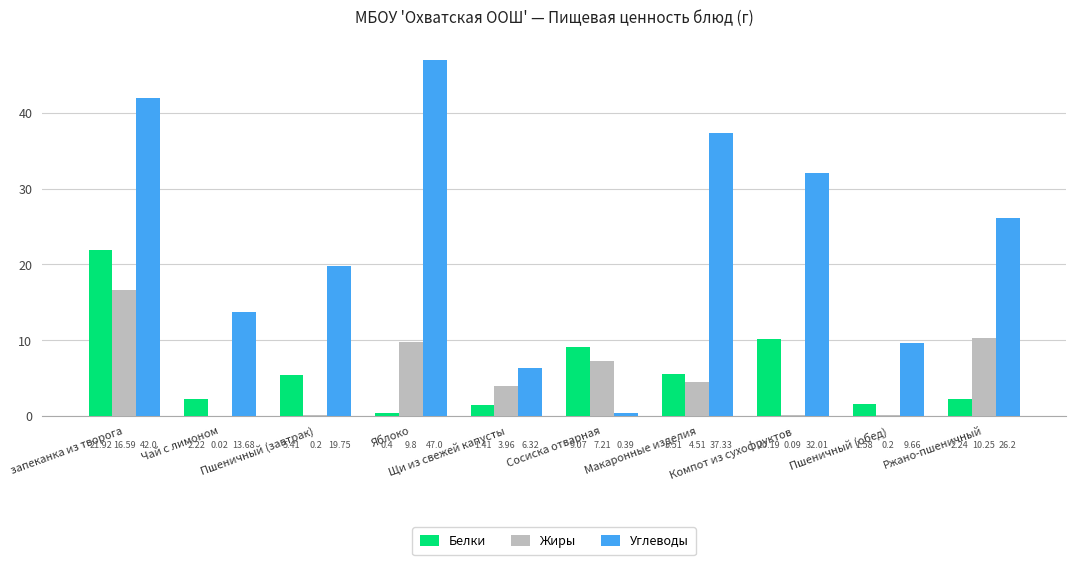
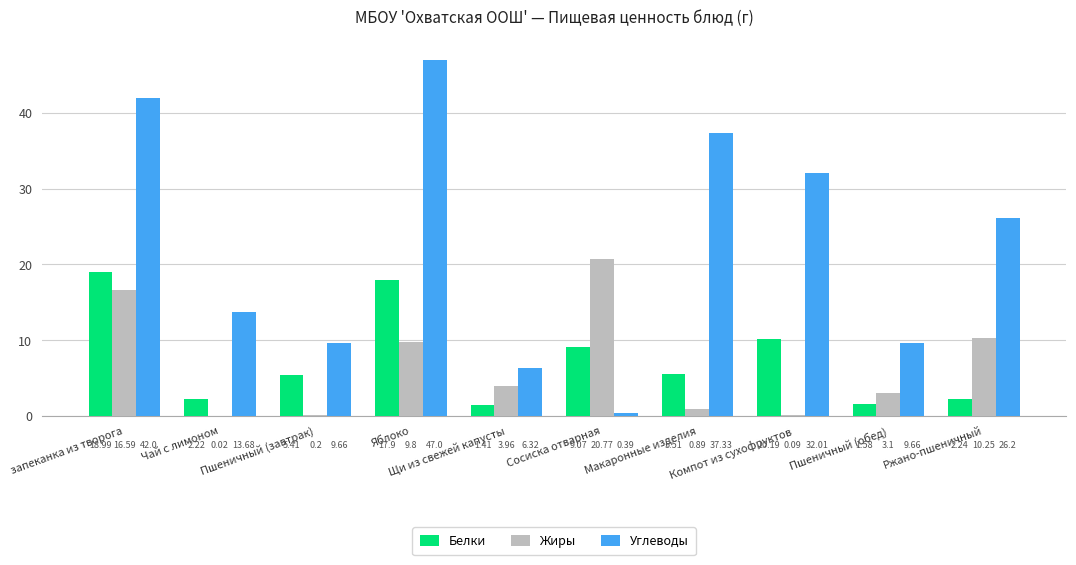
Белки, запеканка из творога: 21.92 -> 18.99
Углеводы, Пшеничный (завтрак): 19.75 -> 9.66
Белки, Яблоко: 0.4 -> 17.9
Жиры, Сосиска отварная: 7.21 -> 20.77
Жиры, Макаронные изделия: 4.51 -> 0.89
Жиры, Пшеничный (обед): 0.2 -> 3.1
